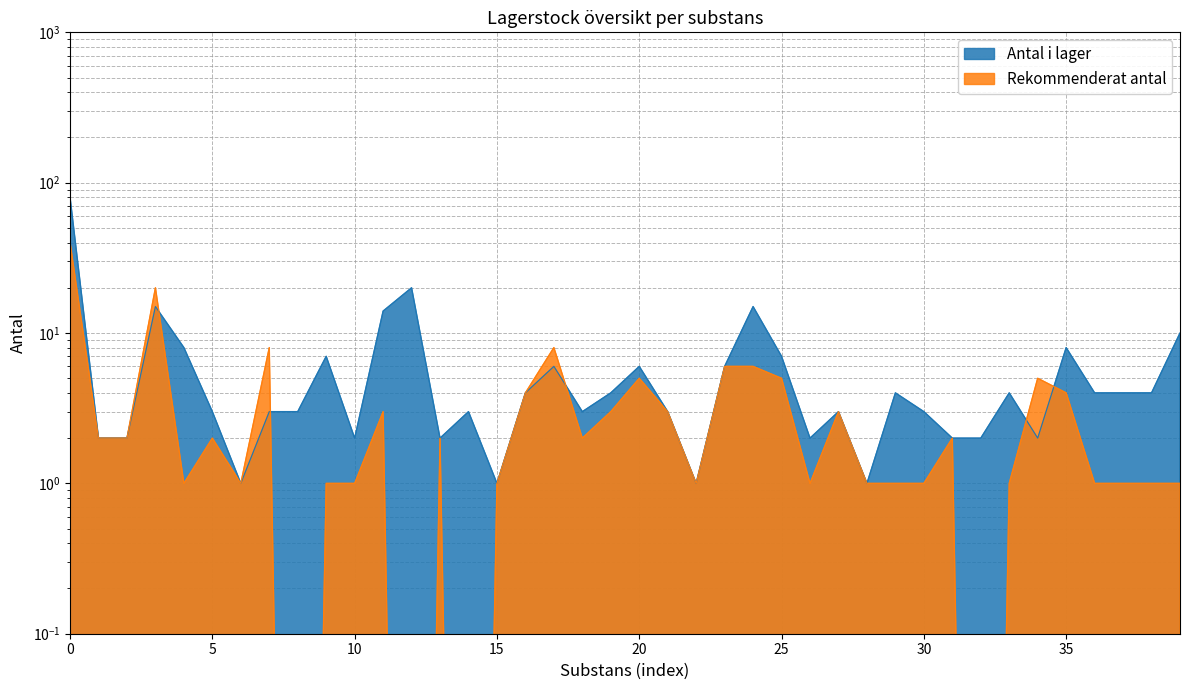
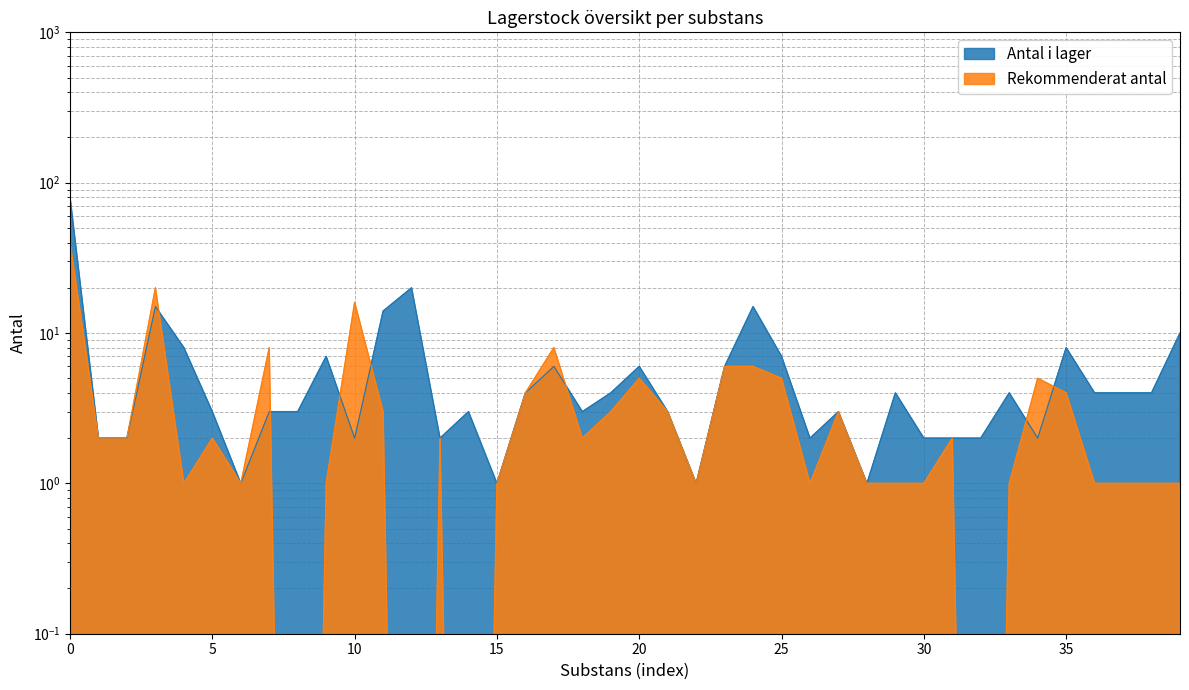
Rekommenderat antal, 10: 1.0 -> 16
Antal i lager, 30: 3 -> 2
